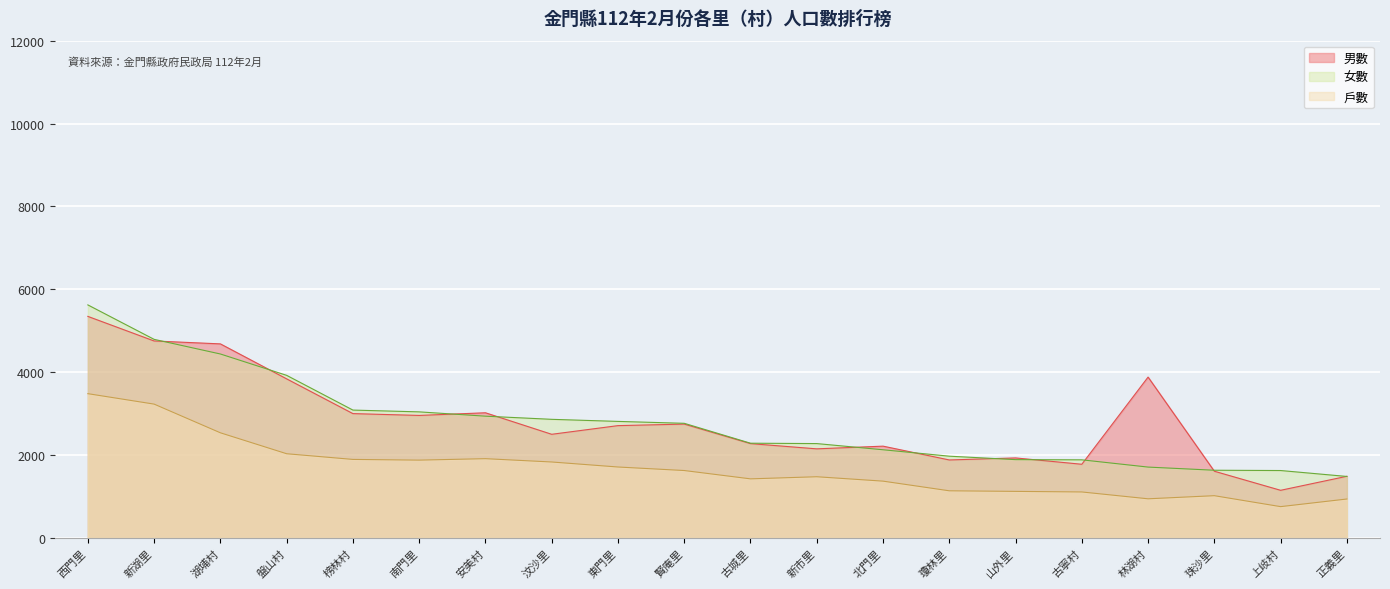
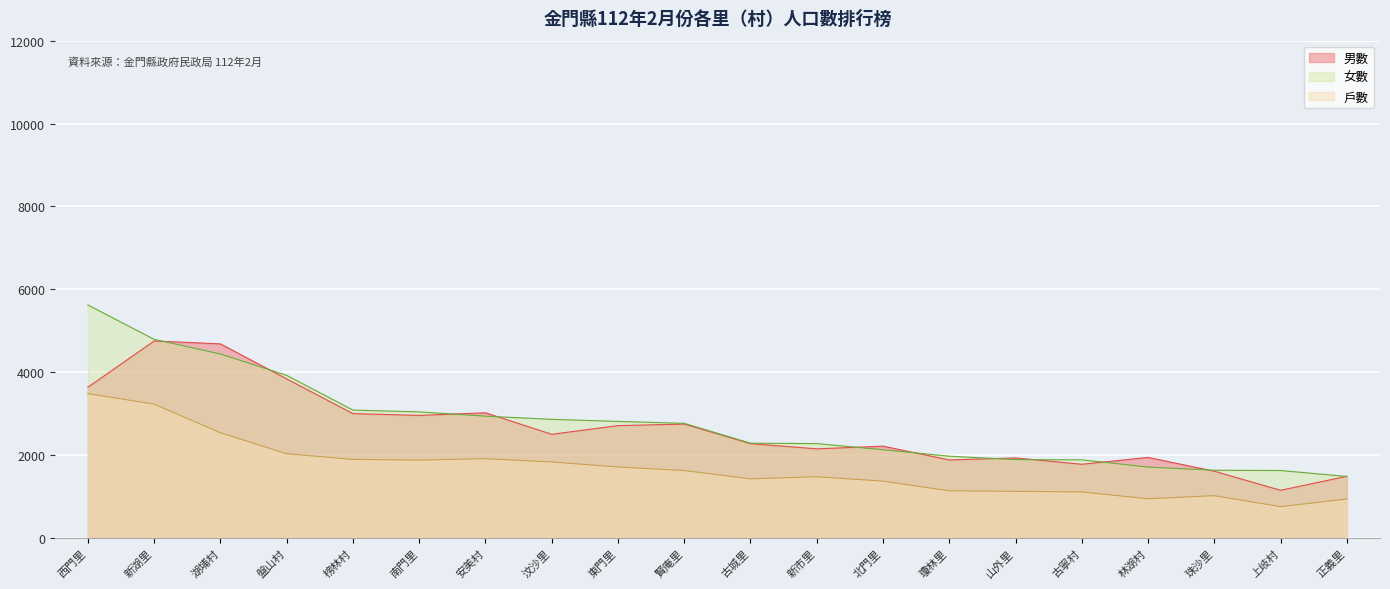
男數, 西門里: 5300 -> 3600
男數, 林湖村: 3900 -> 1900
